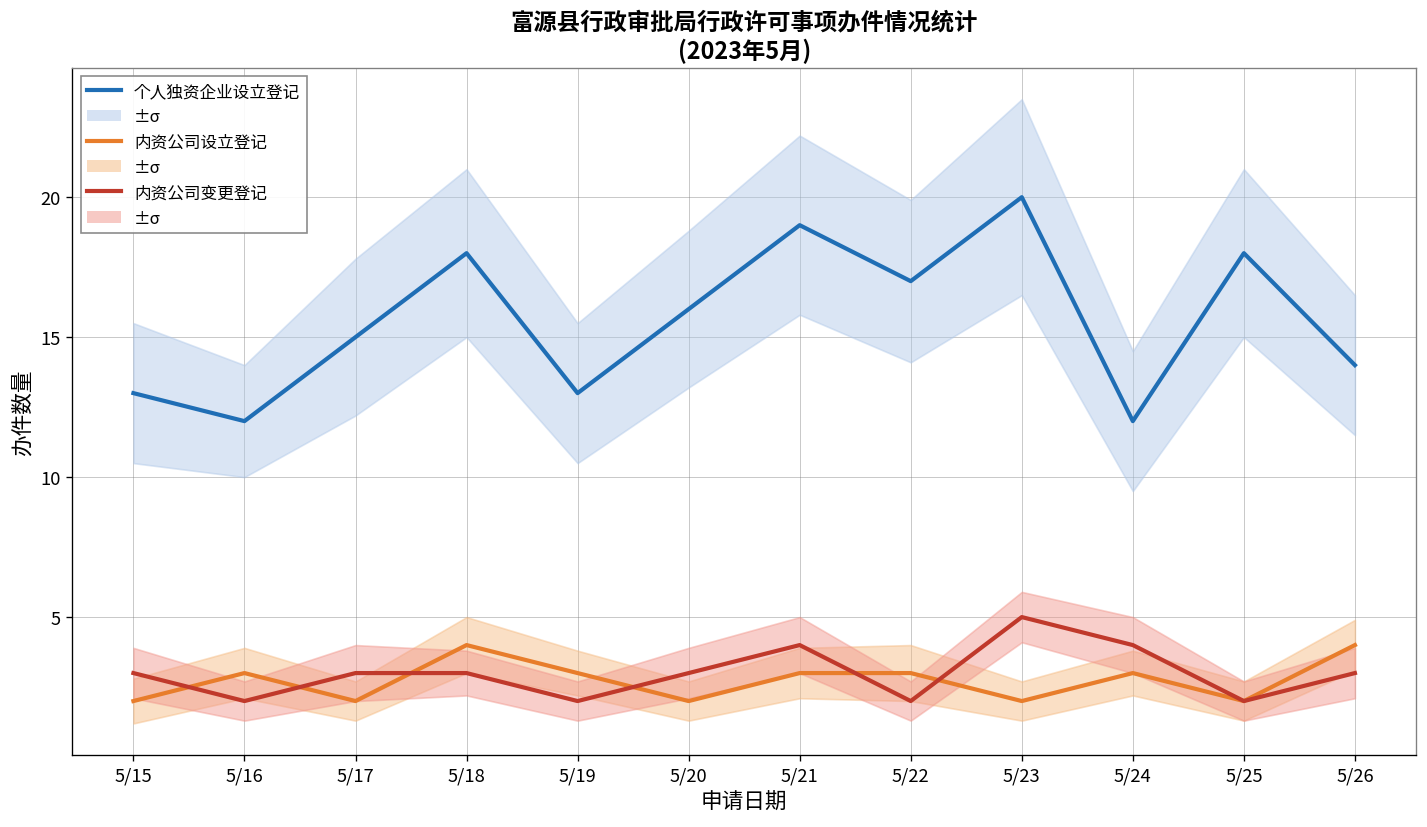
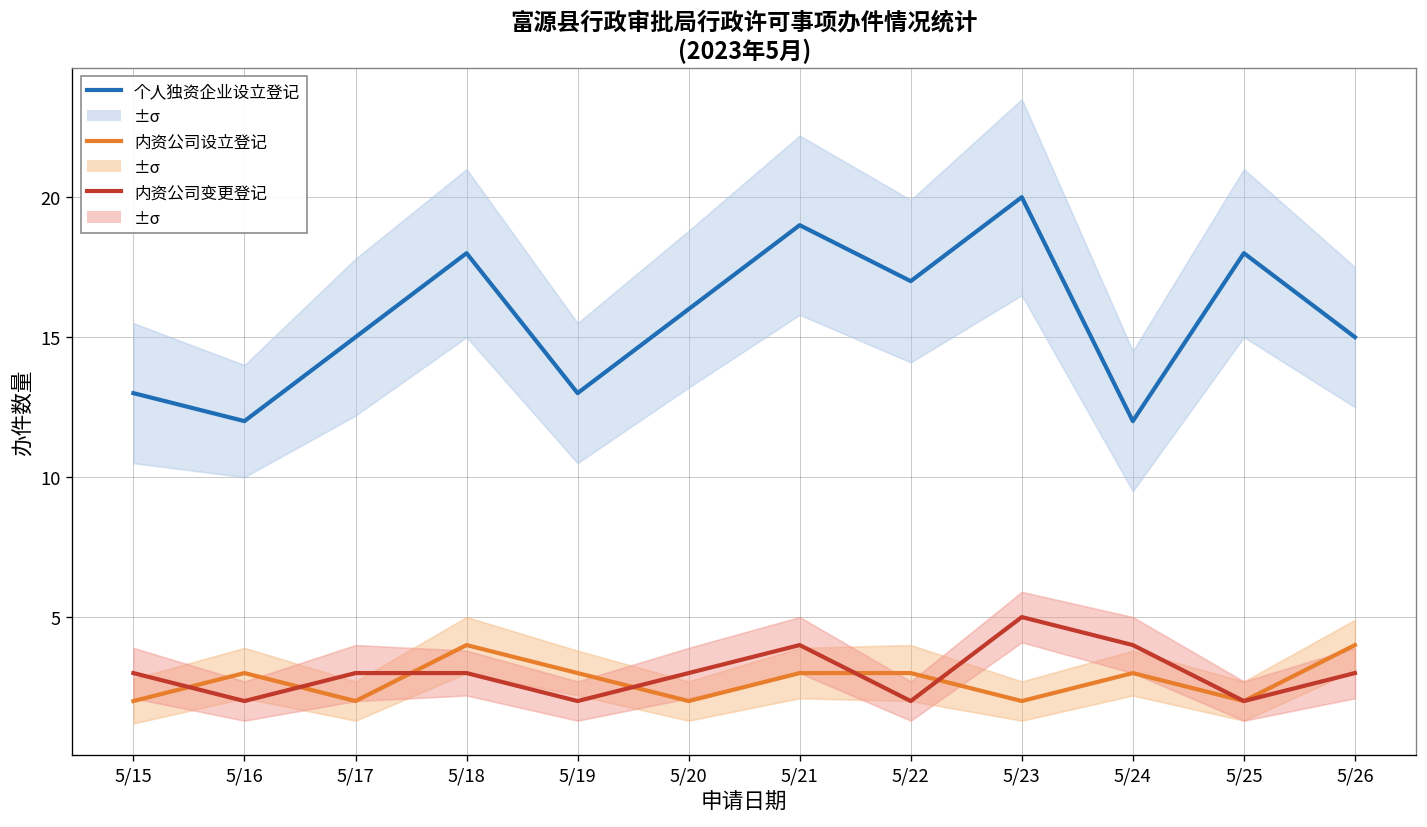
个人独资企业设立登记, 5/26: 14 -> 15
